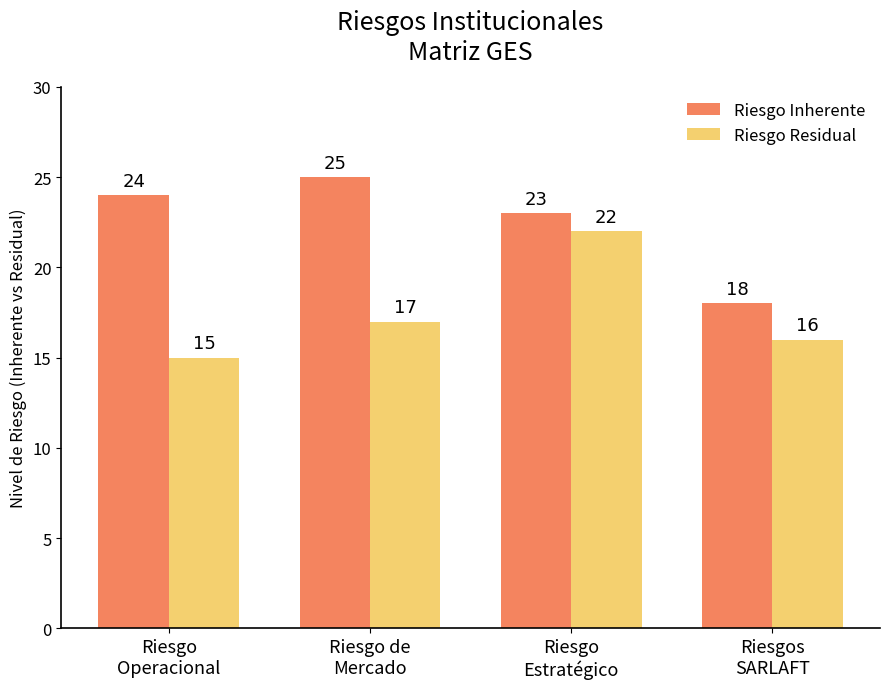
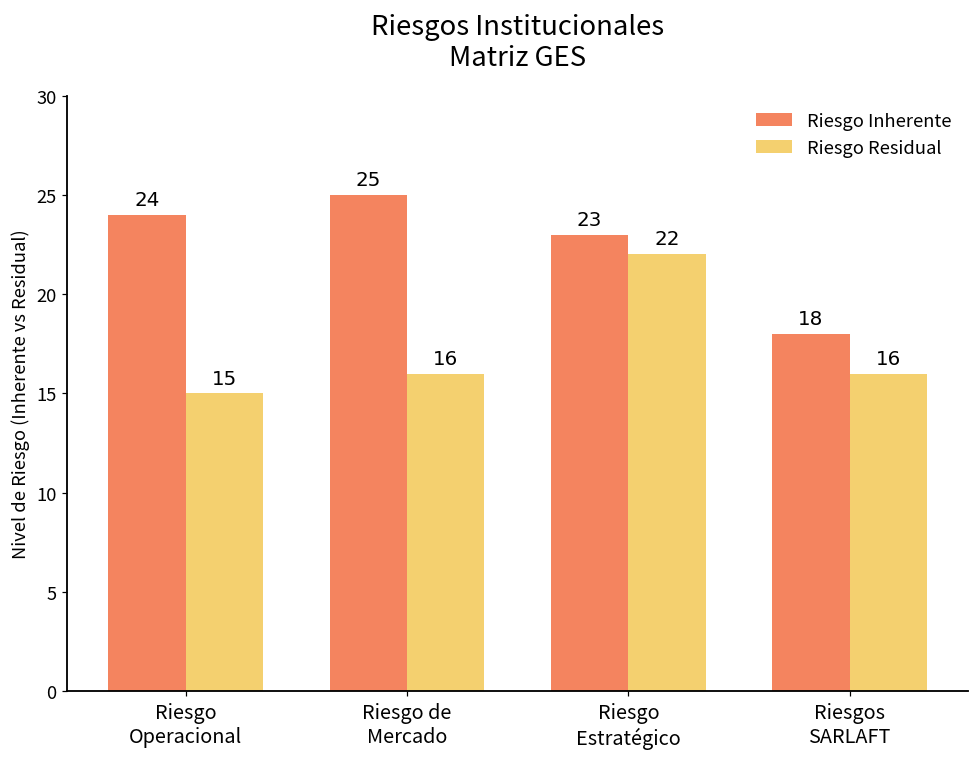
Riesgo Residual, Riesgo de Mercado: 17 -> 16
